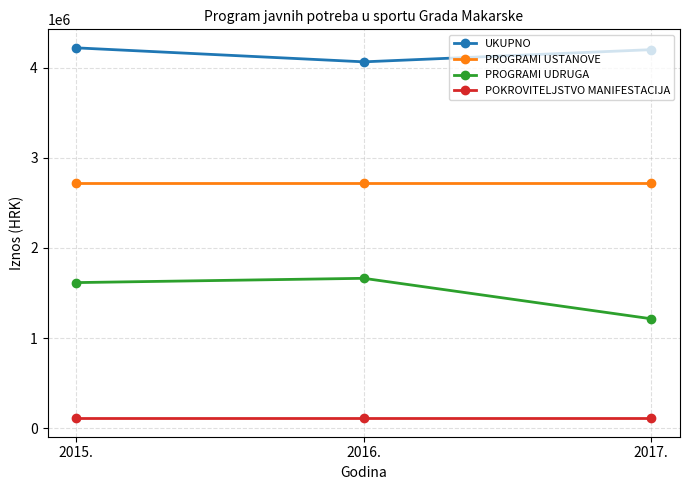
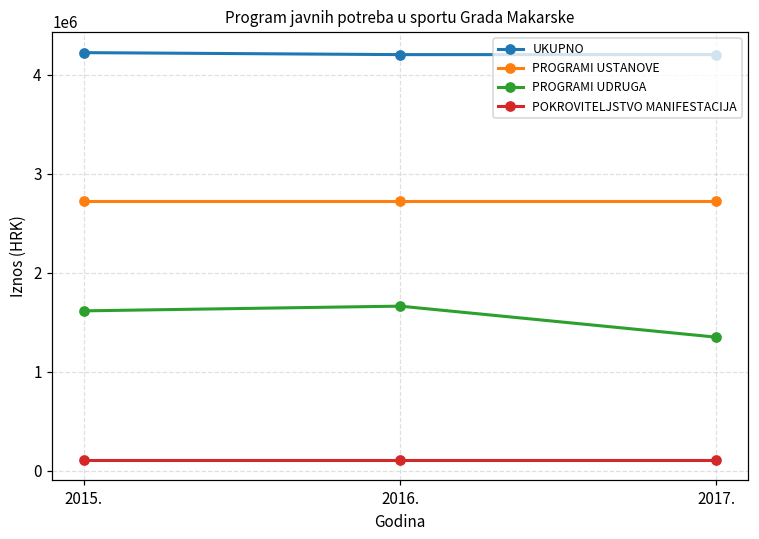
UKUPNO, 2016.: 4100000 -> 4200000
PROGRAMI UDRUGA, 2017.: 1200000 -> 1400000
